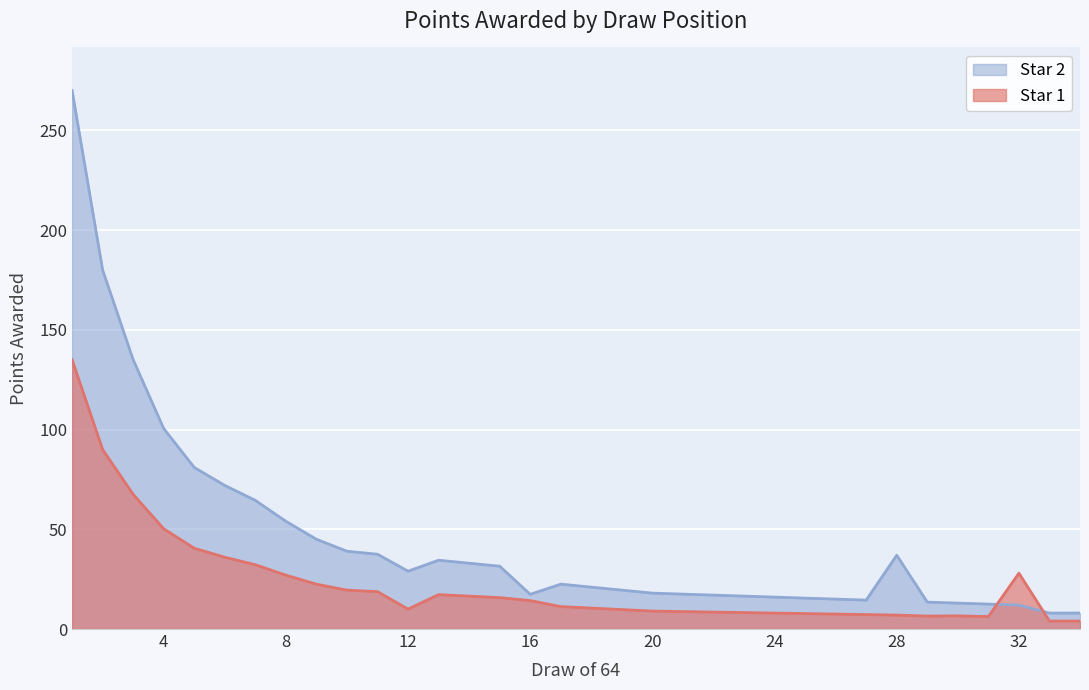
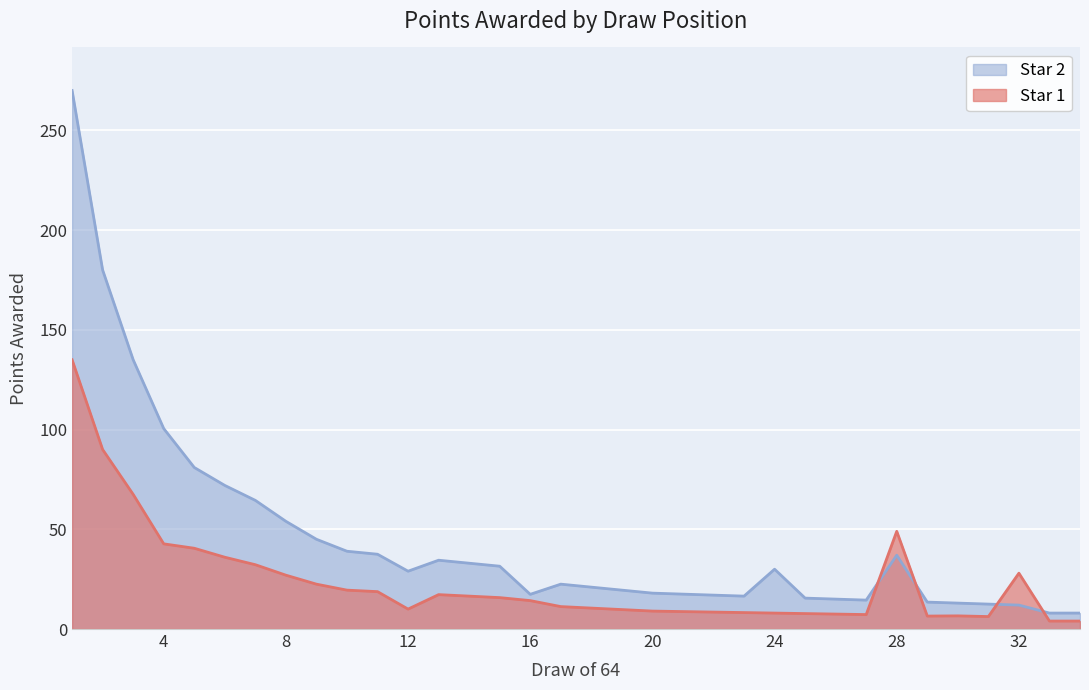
Star 1, 4: 50 -> 43
Star 2, 24: 16 -> 30
Star 1, 28: 7 -> 49
